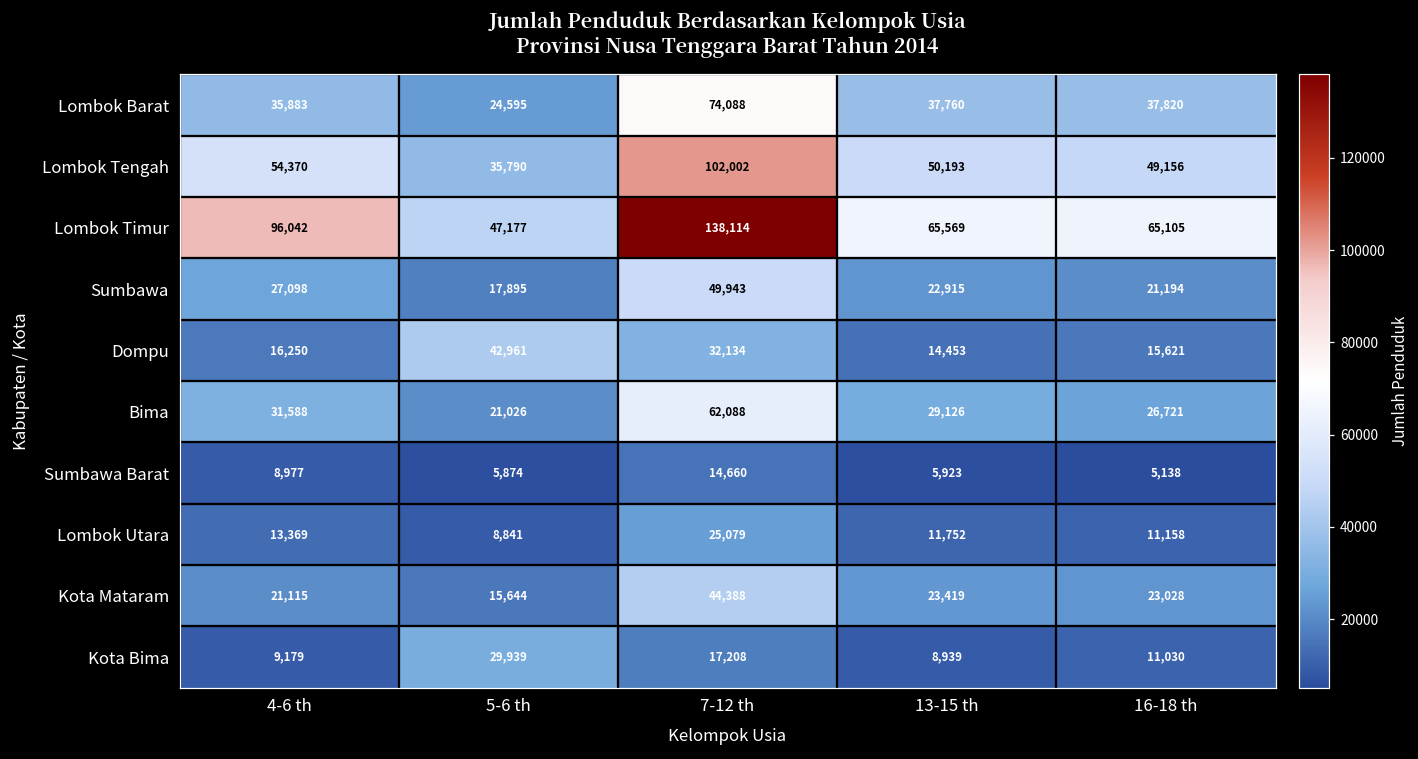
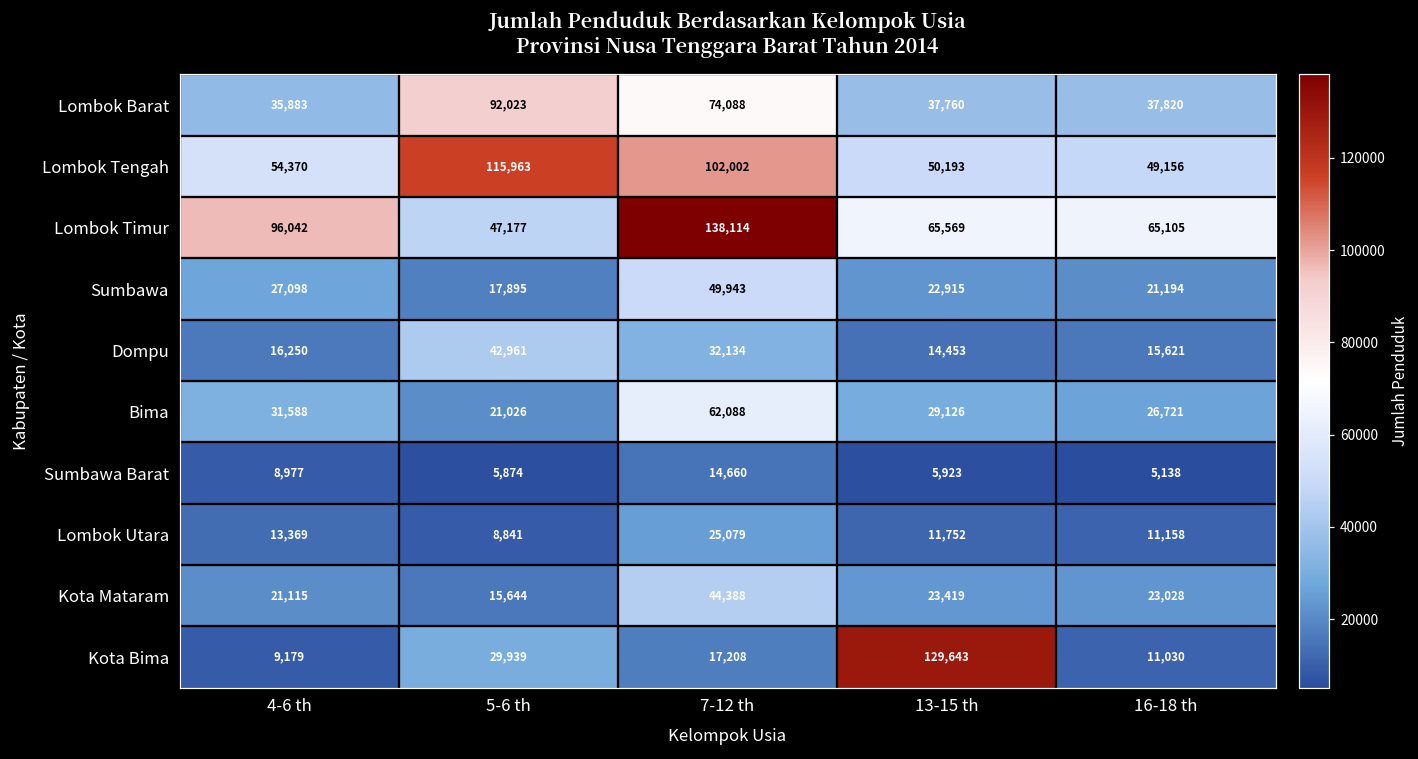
Lombok Barat, 5-6 th: 24,595 -> 92,023
Lombok Tengah, 5-6 th: 35,790 -> 115,963
Kota Bima, 13-15 th: 8,939 -> 129,643
